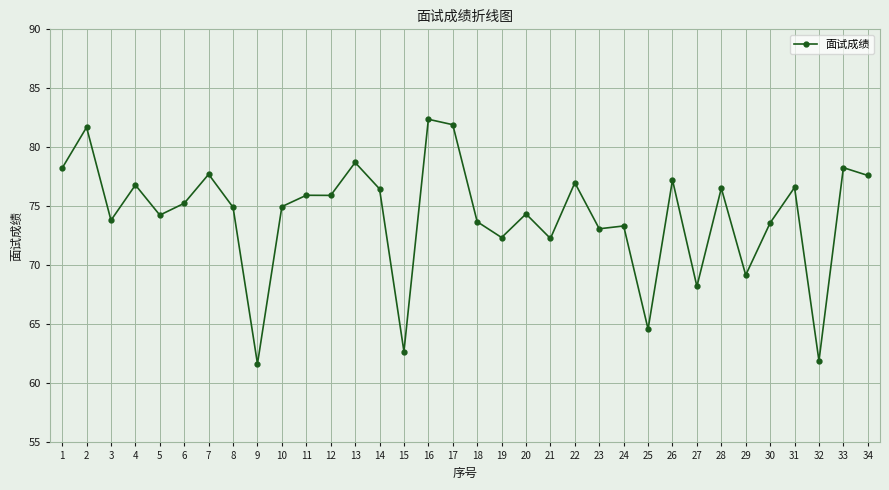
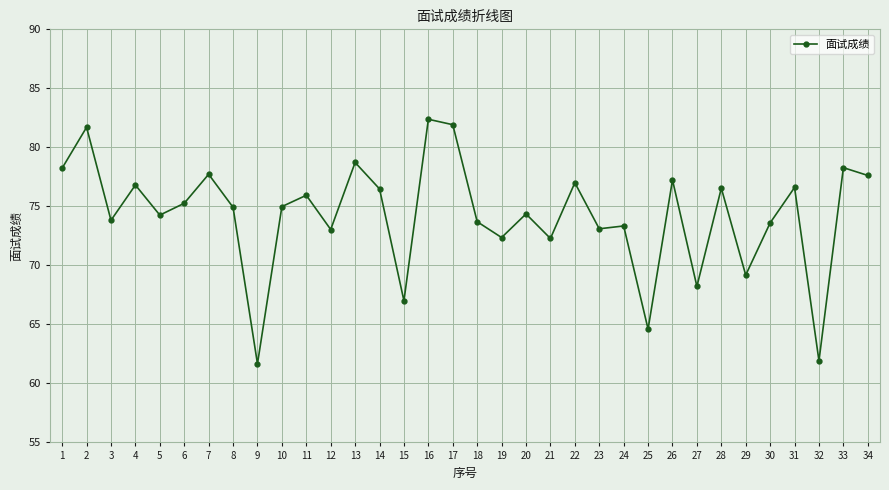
12: 75.9 -> 73.0
15: 62.7 -> 67.0
